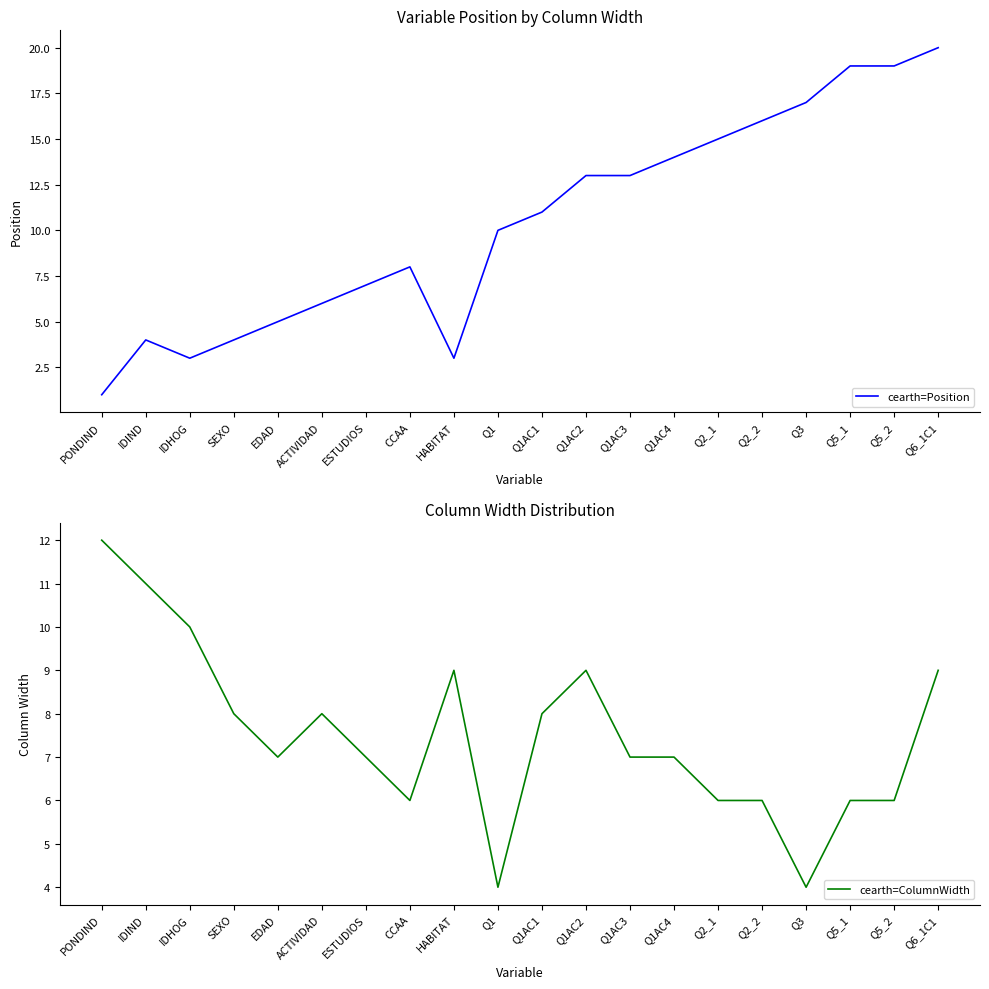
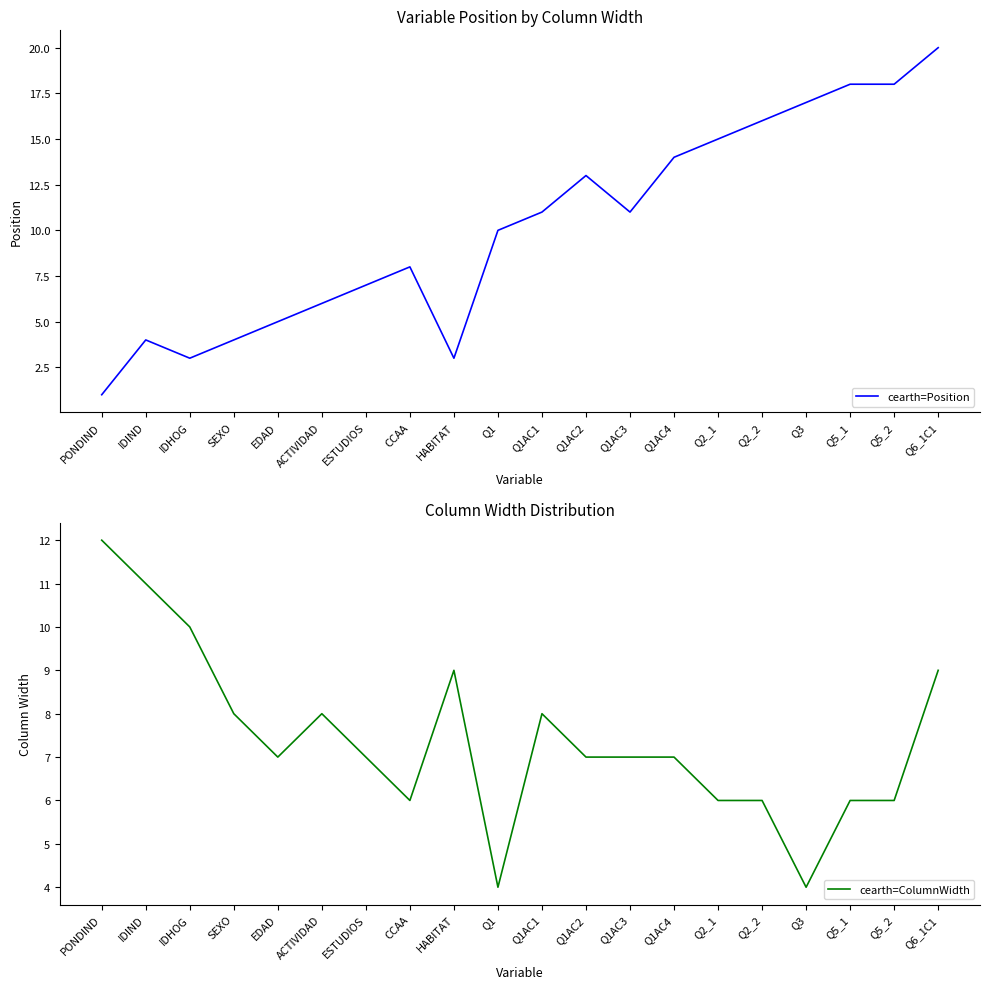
Variable Position by Column Width, Q1AC3: 13 -> 11
Variable Position by Column Width, Q5_1: 19 -> 18
Variable Position by Column Width, Q5_2: 19 -> 18
Column Width Distribution, Q1AC2: 9 -> 7
